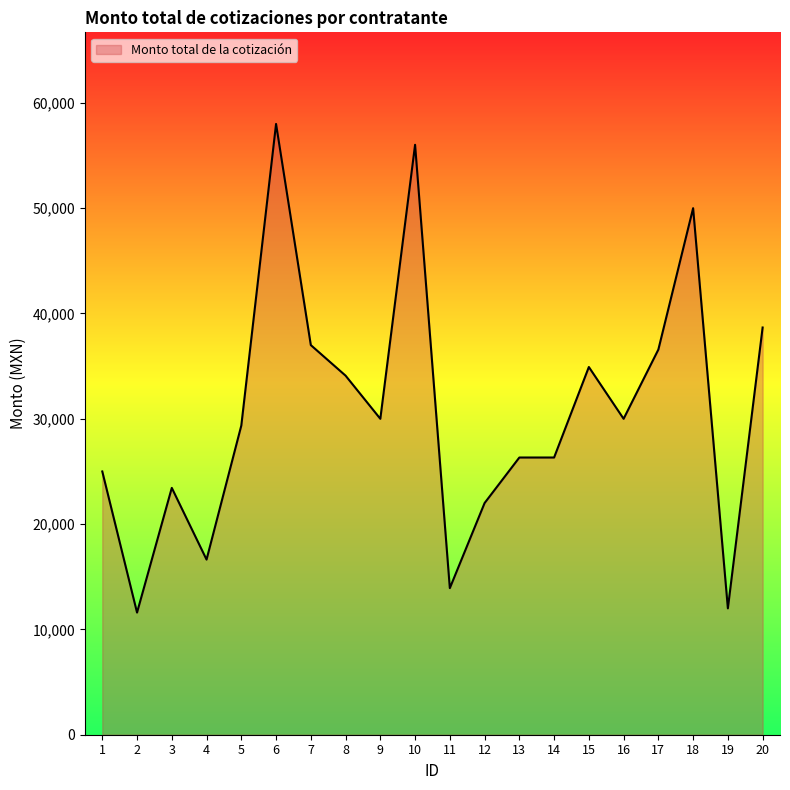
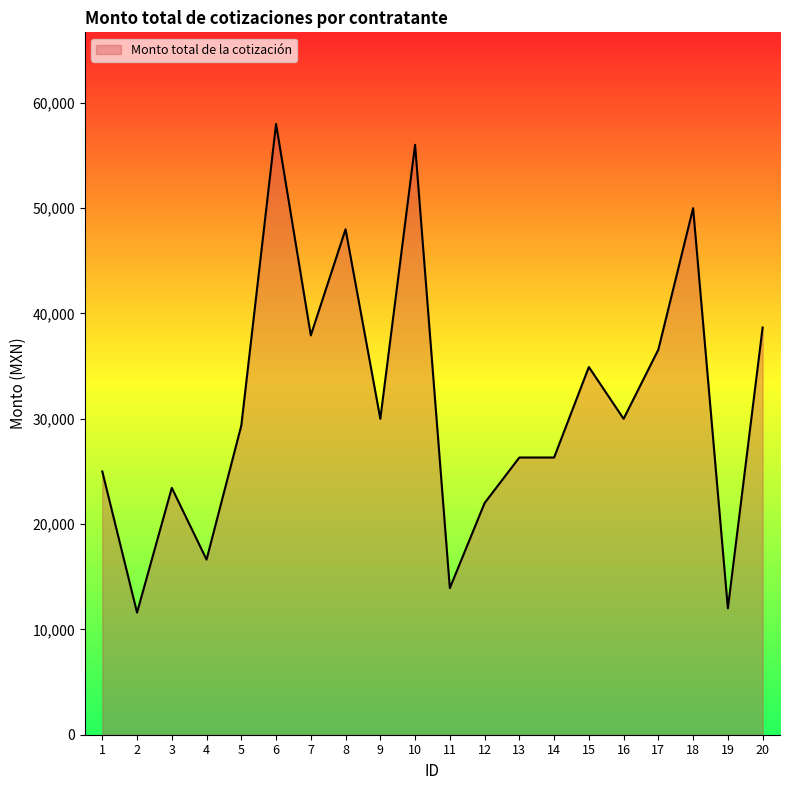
7: 37,000 -> 37,900
8: 34,100 -> 48,000
